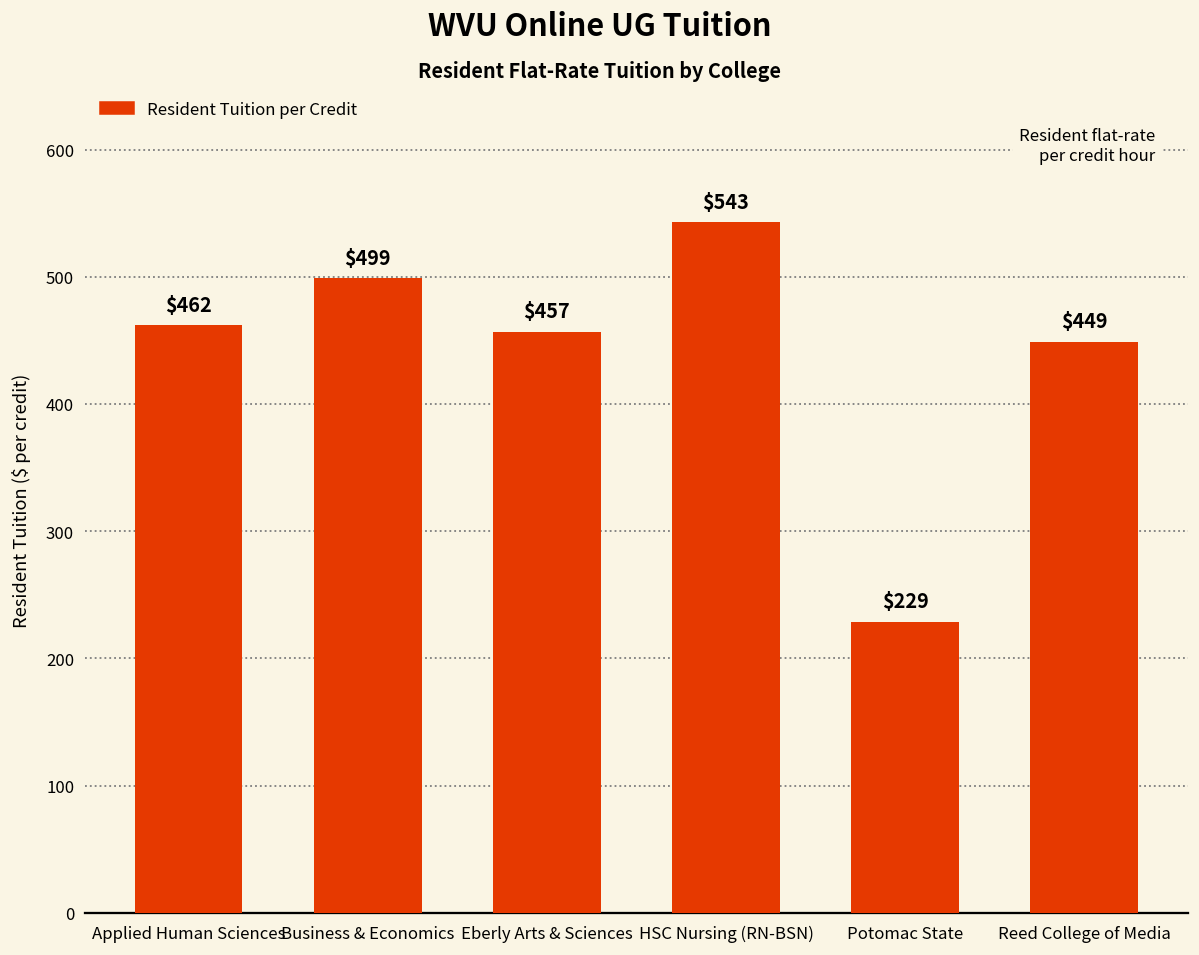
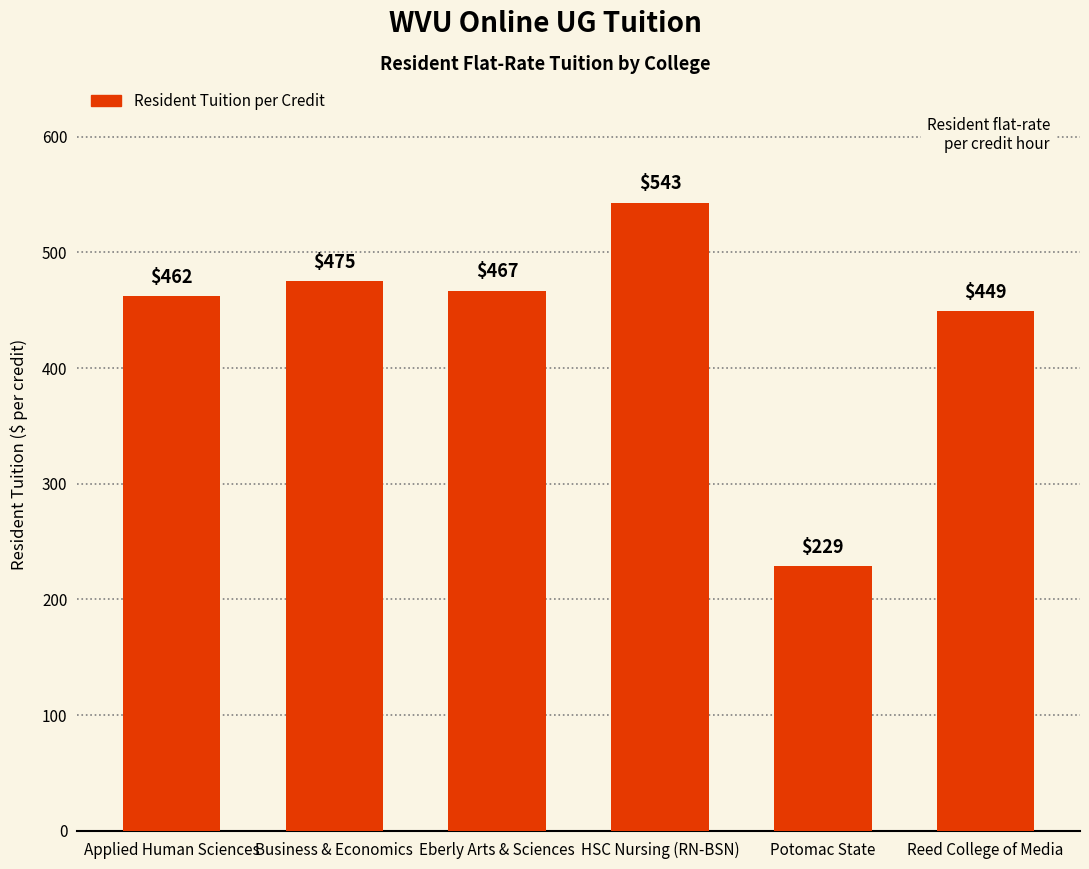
Business & Economics: $499 -> $475
Eberly Arts & Sciences: $457 -> $467
